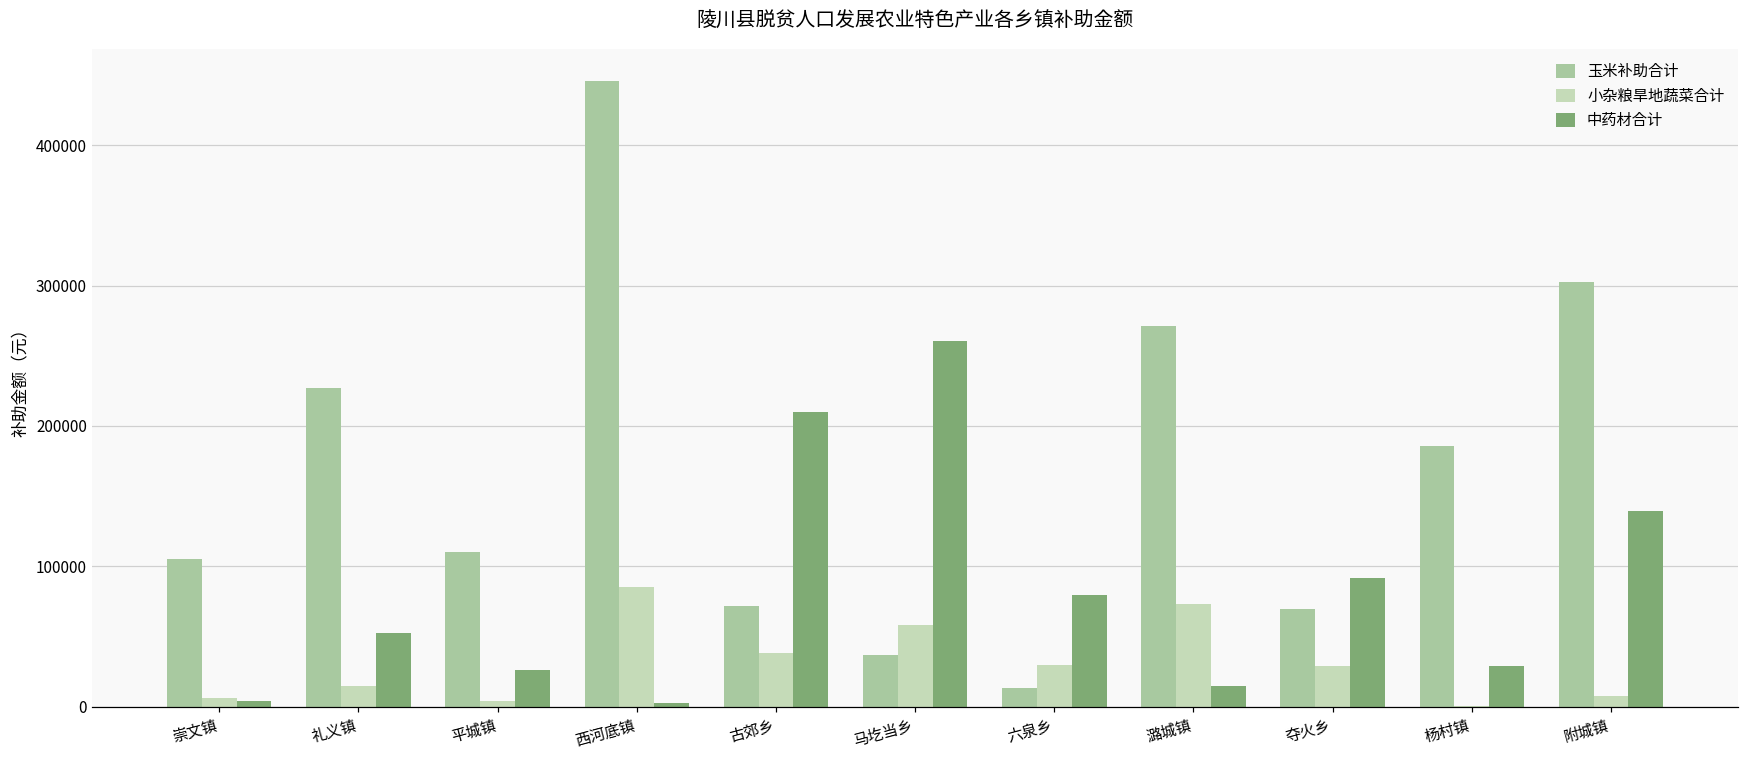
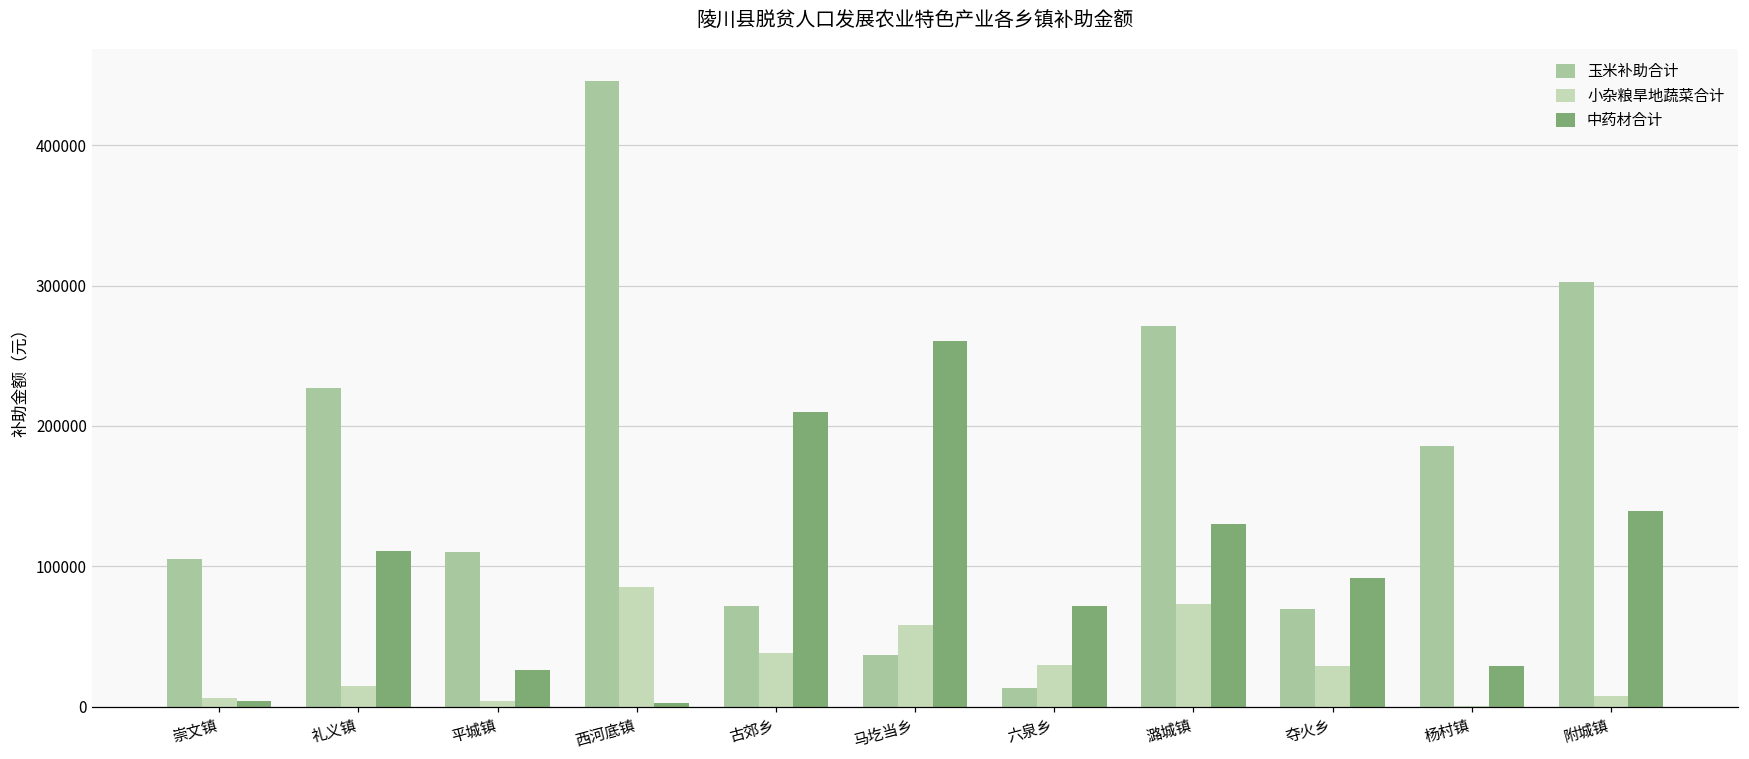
中药材合计, 礼义镇: 53000 -> 111000
中药材合计, 六泉乡: 79000 -> 72000
中药材合计, 潞城镇: 15000 -> 130000
